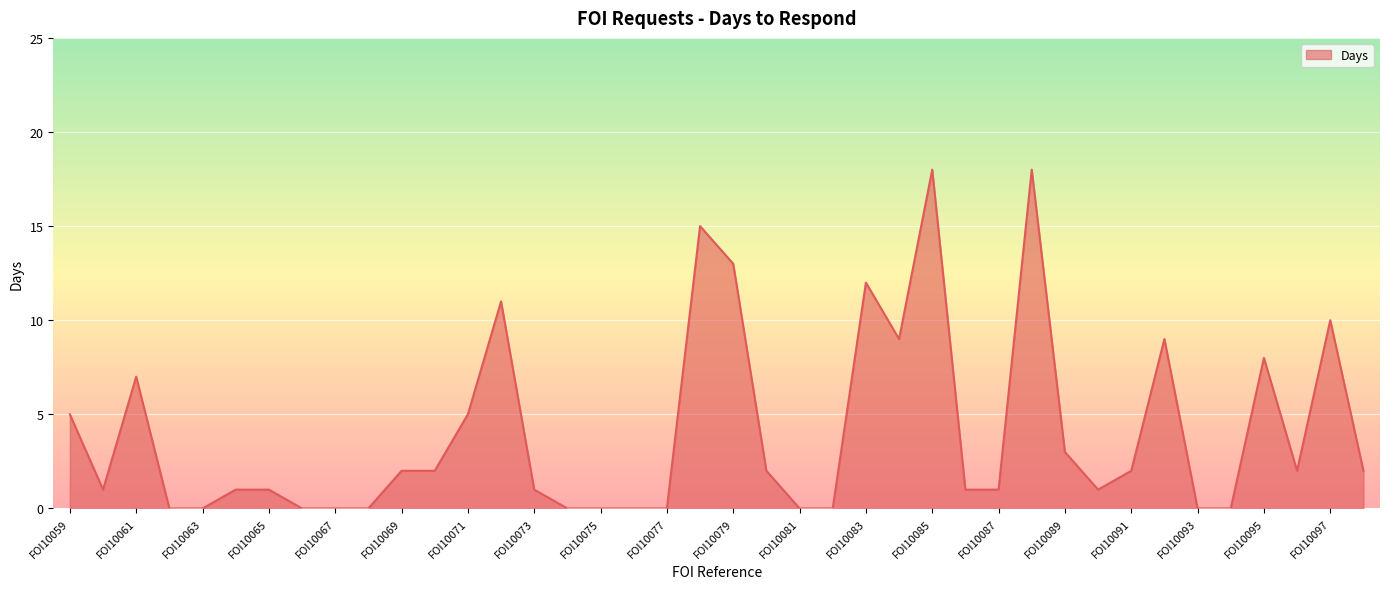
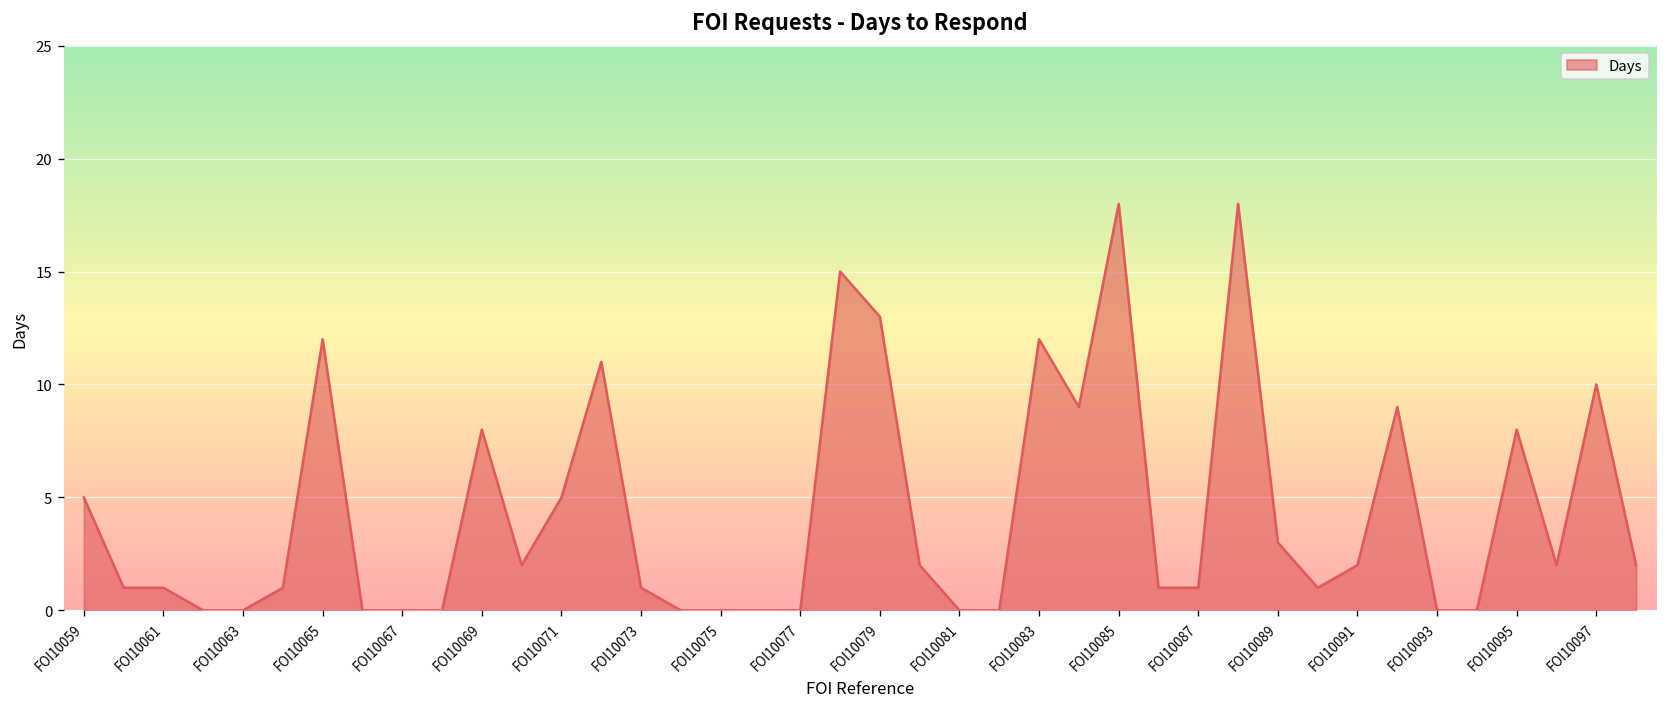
FOI10061: 7 -> 1
FOI10065: 1 -> 12
FOI10069: 2 -> 8
